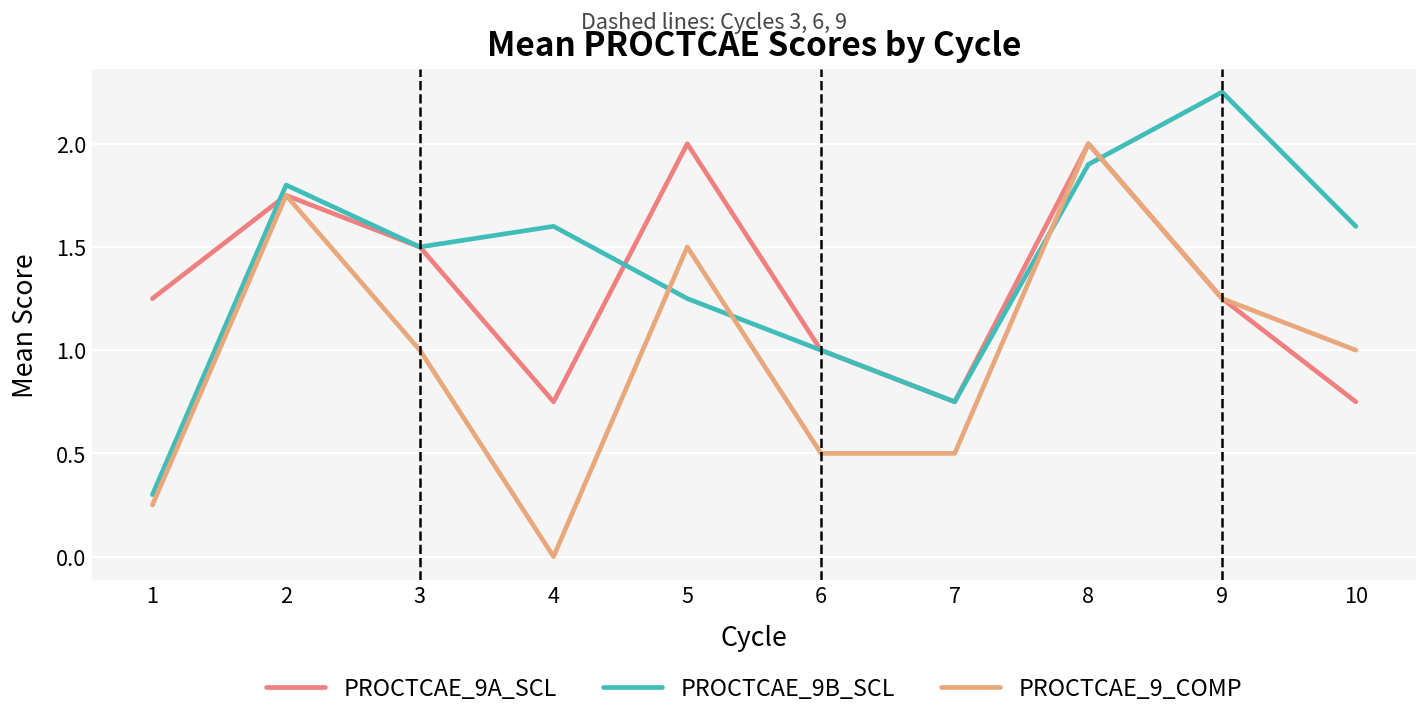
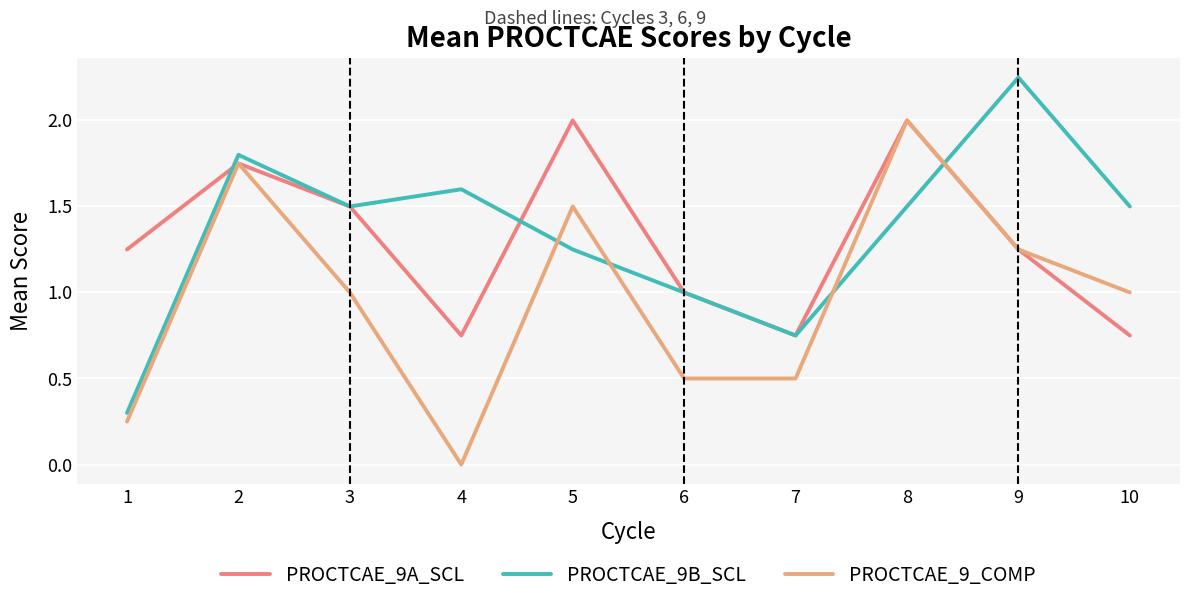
PROCTCAE_9B_SCL, 8: 1.9 -> 1.5
PROCTCAE_9B_SCL, 10: 1.6 -> 1.5
